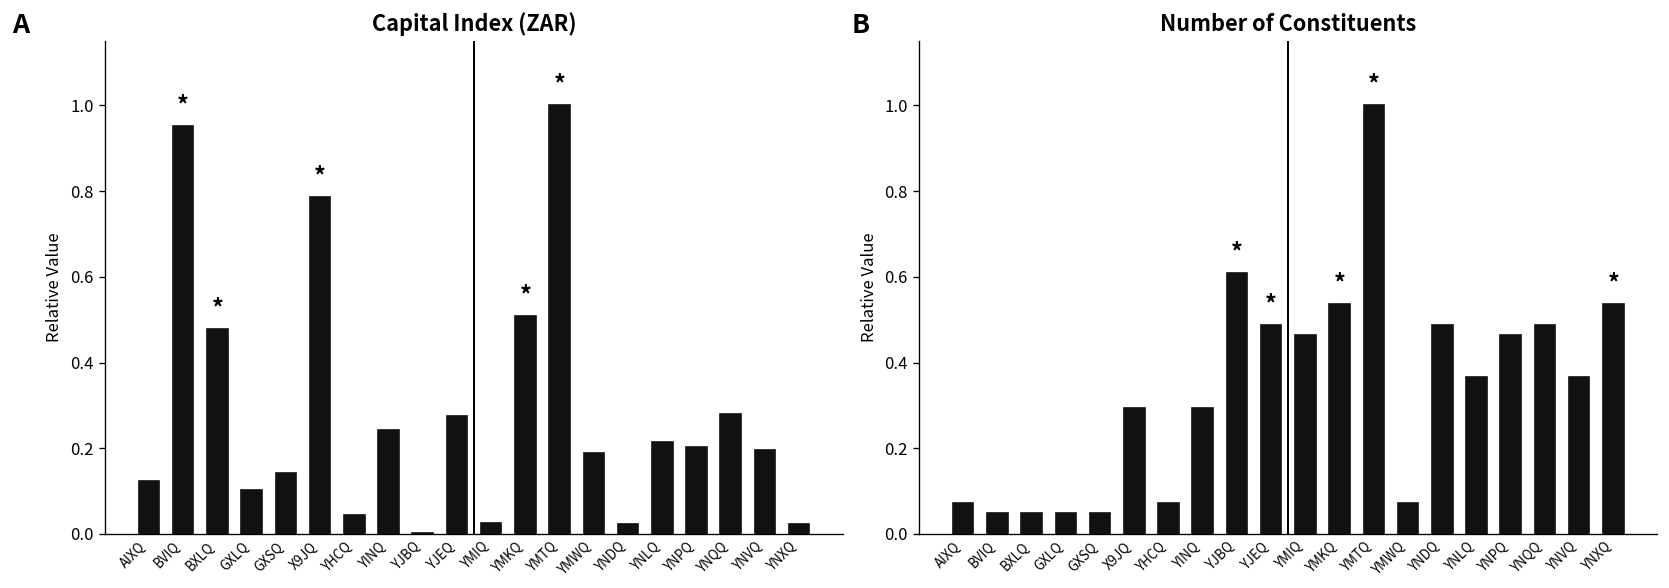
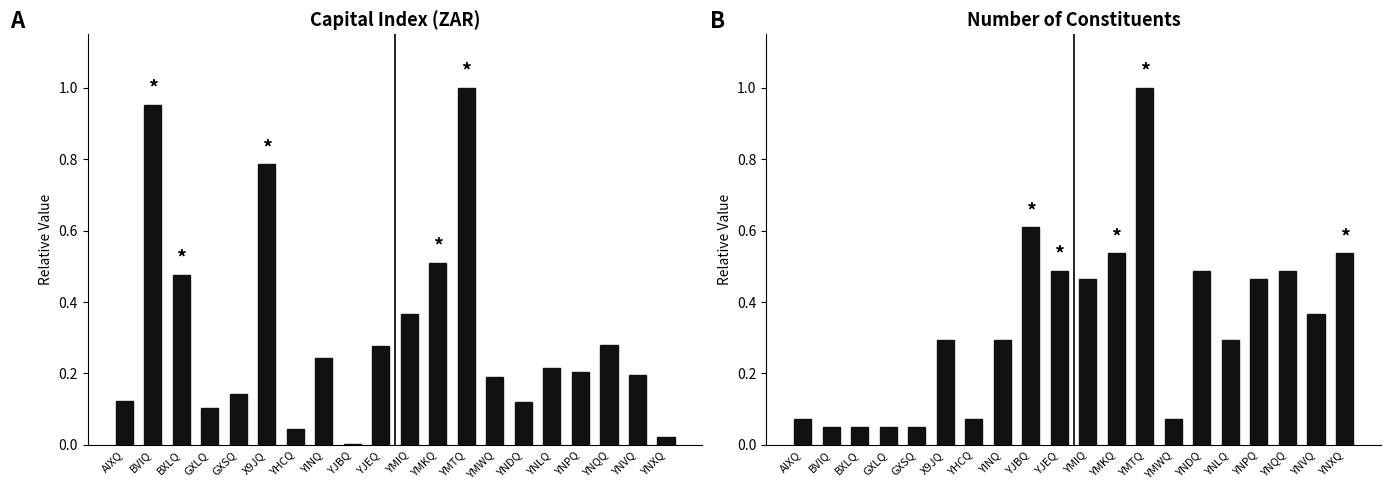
Capital Index (ZAR), YMIQ: 0.03 -> 0.37
Capital Index (ZAR), YNDQ: 0.02 -> 0.12
Number of Constituents, YNLQ: 0.37 -> 0.29
